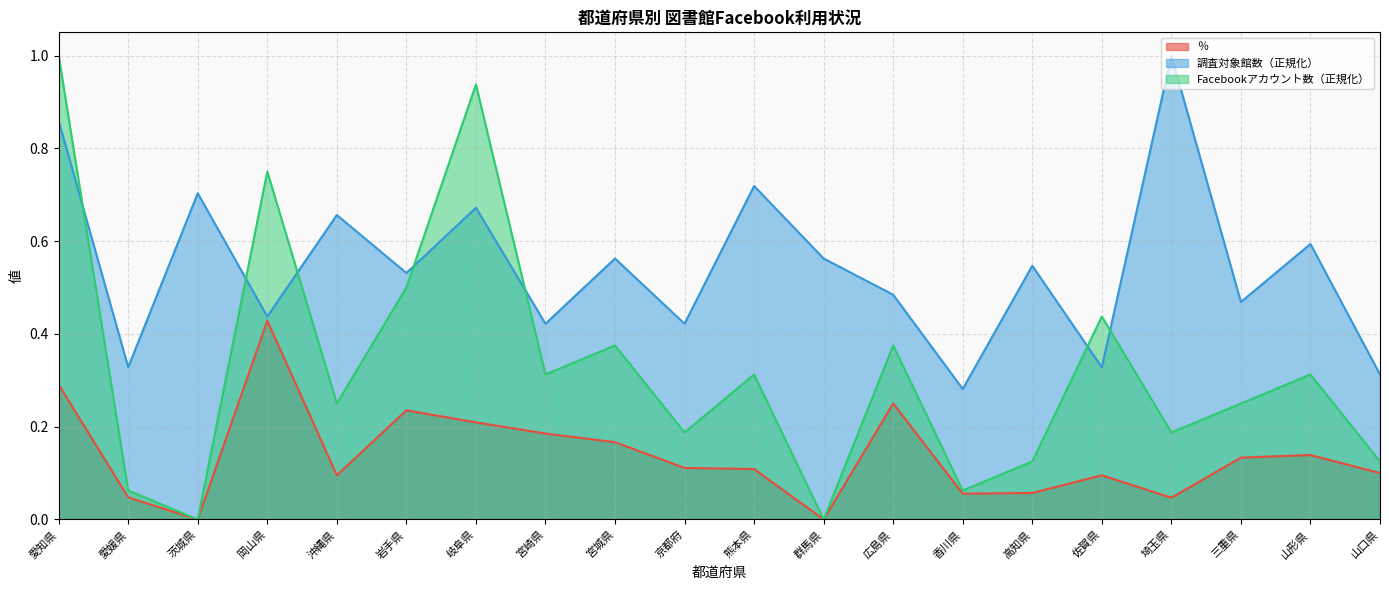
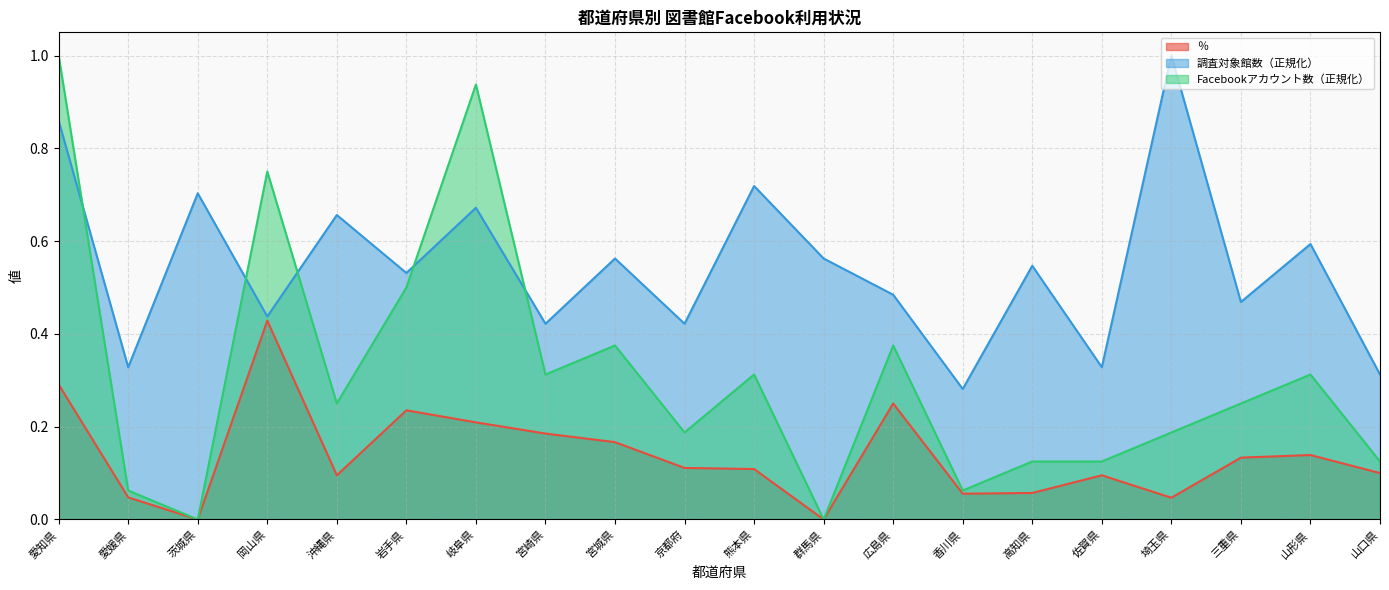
Facebookアカウント数（正規化）, 佐賀県: 0.44 -> 0.13
